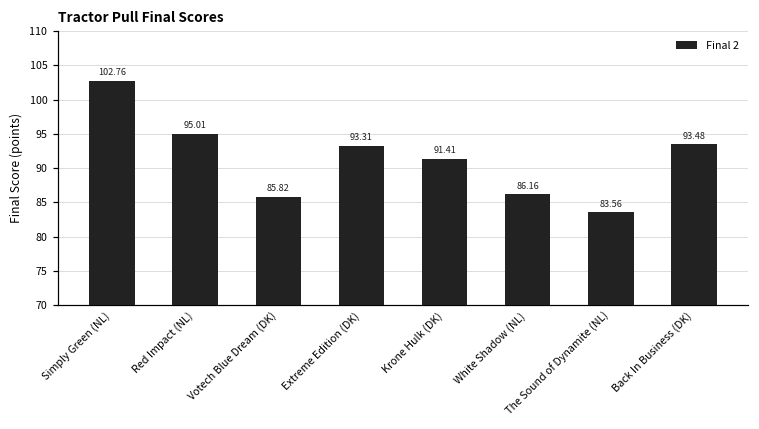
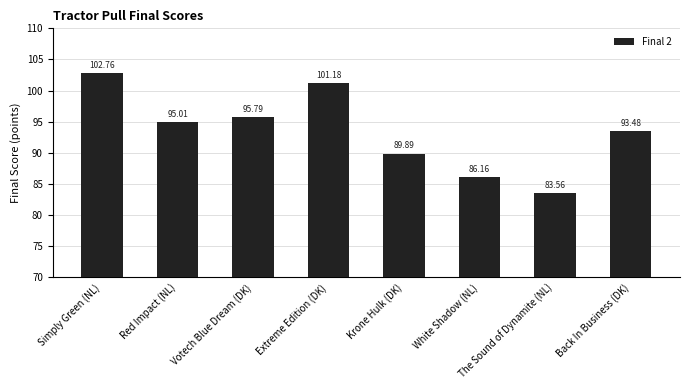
Votech Blue Dream (DK): 85.82 -> 95.79
Extreme Edition (DK): 93.31 -> 101.18
Krone Hulk (DK): 91.41 -> 89.89
